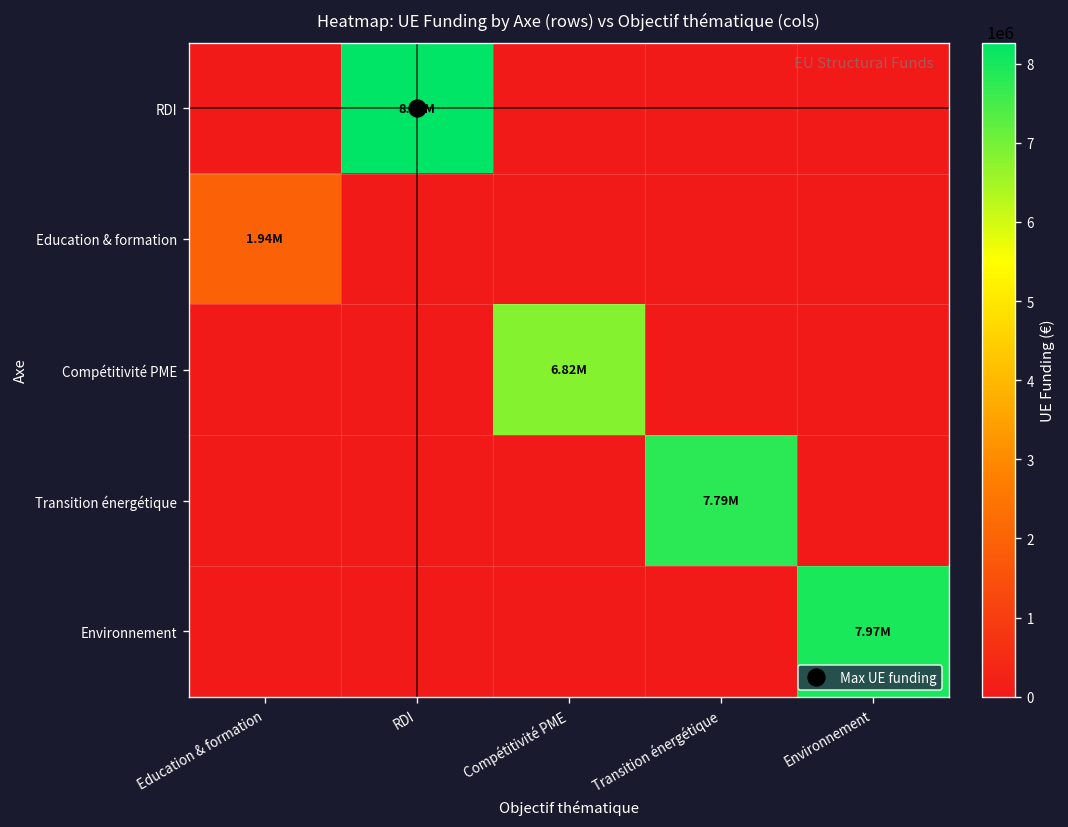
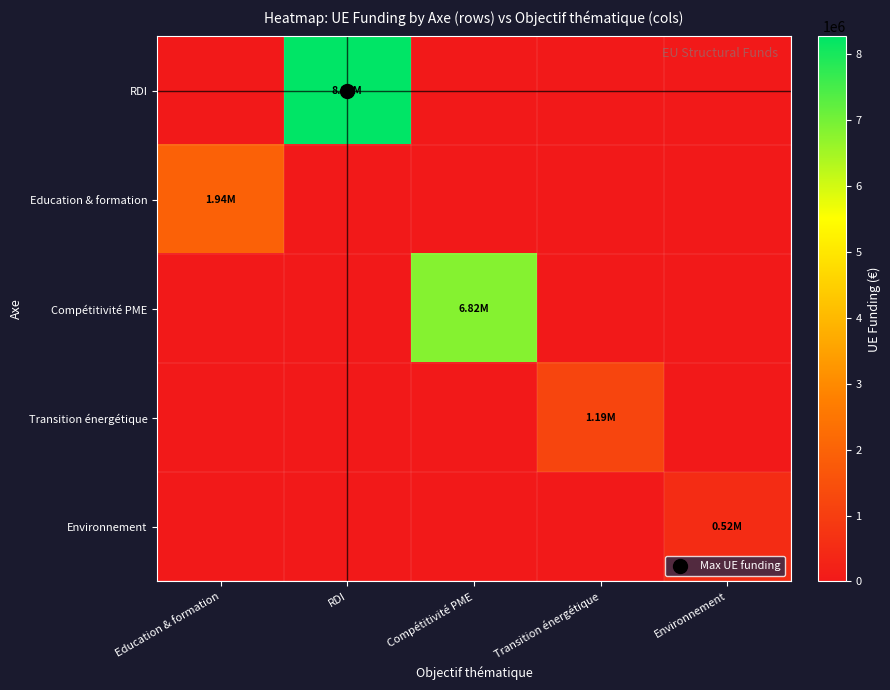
Transition énergétique, Transition énergétique: 7.79M -> 1.19M
Environnement, Environnement: 7.97M -> 0.52M
